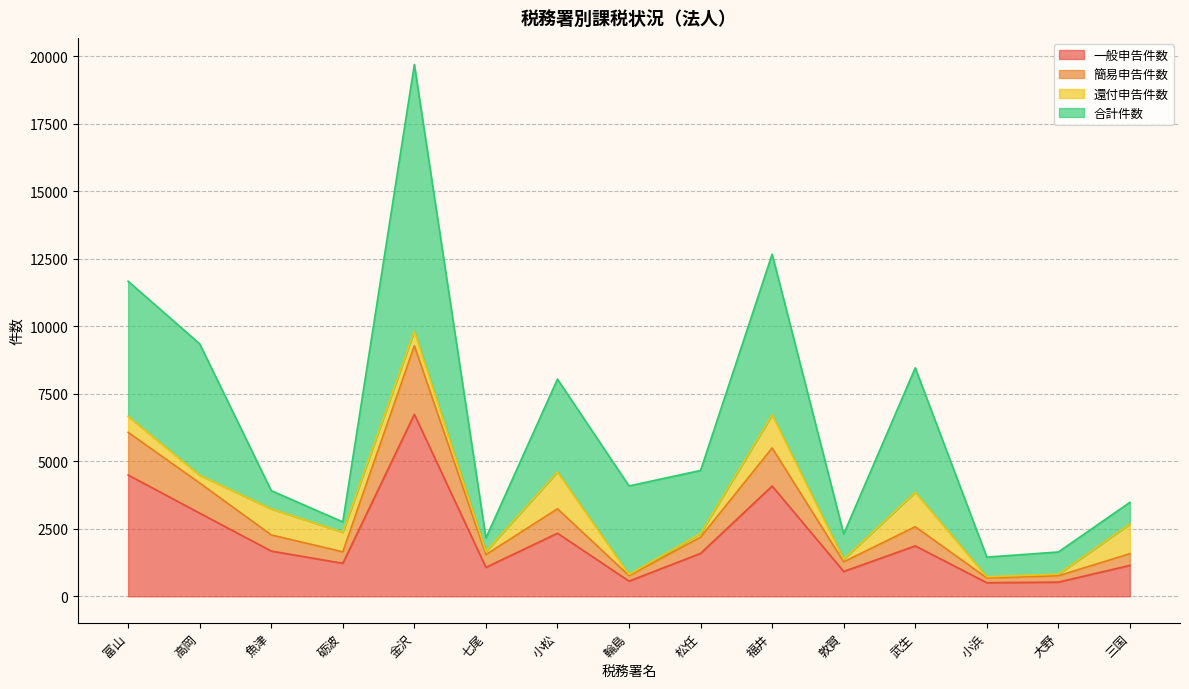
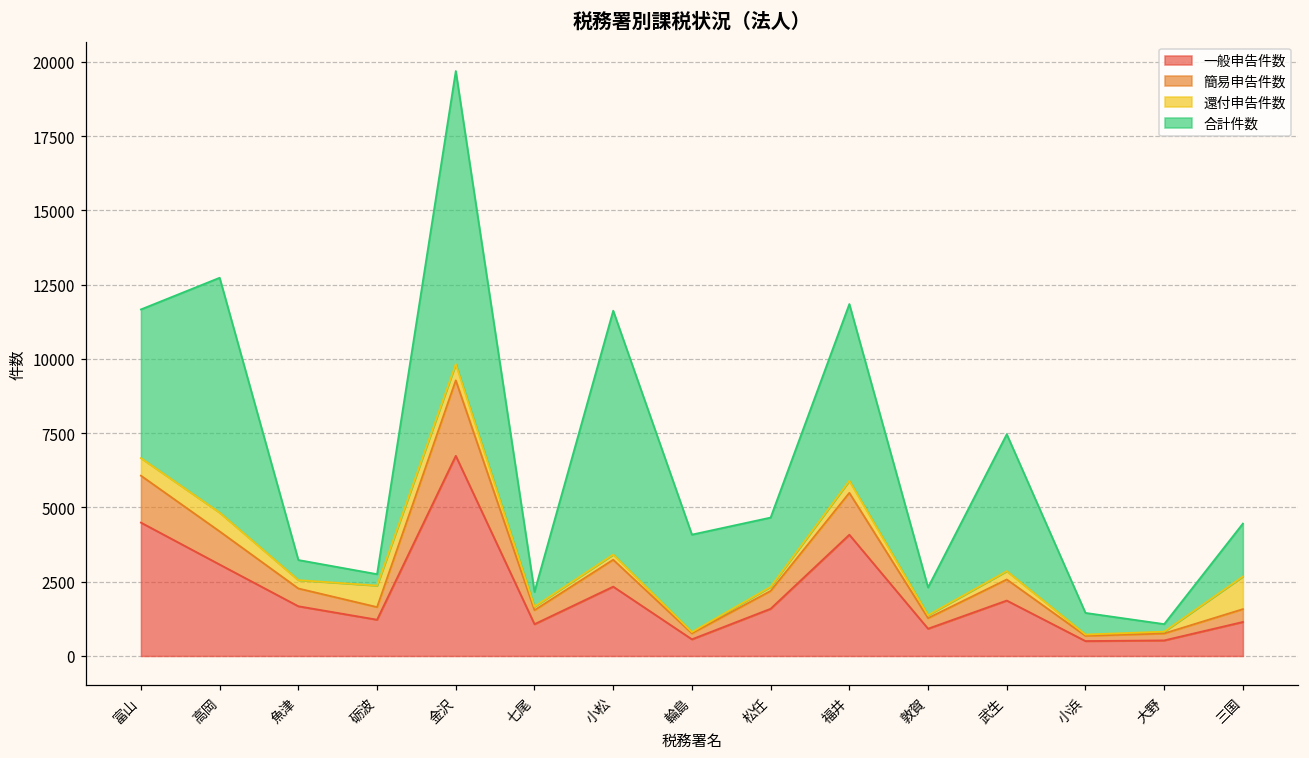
還付申告件数, 高岡: 300 -> 600
合計件数, 高岡: 4900 -> 7900
還付申告件数, 魚津: 1000 -> 300
還付申告件数, 小松: 1400 -> 200
合計件数, 小松: 3400 -> 8200
還付申告件数, 福井: 1200 -> 400
還付申告件数, 武生: 1300 -> 300
合計件数, 大野: 800 -> 300
合計件数, 三国: 800 -> 1800
